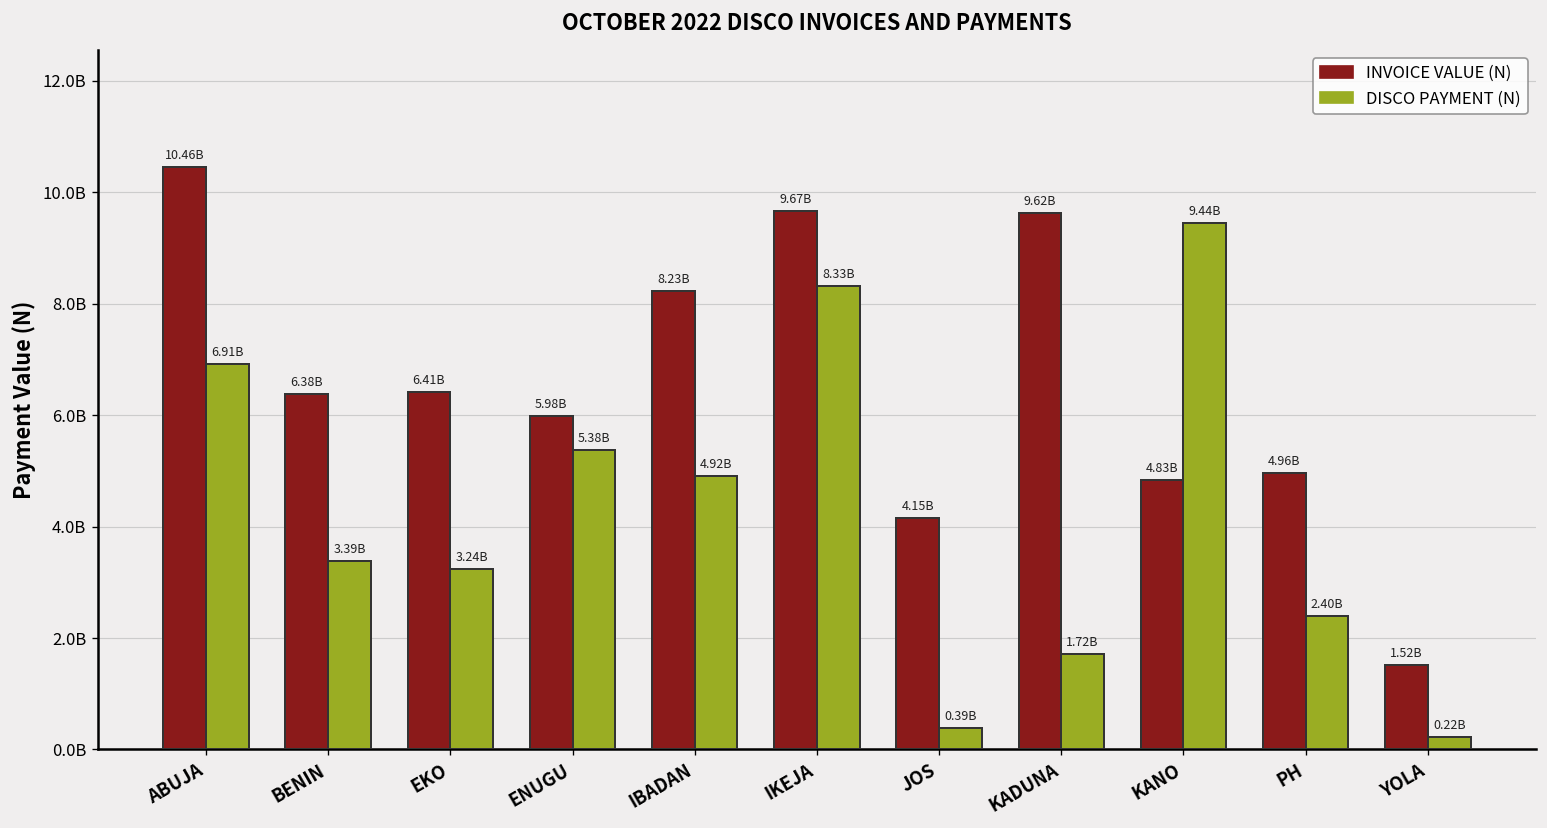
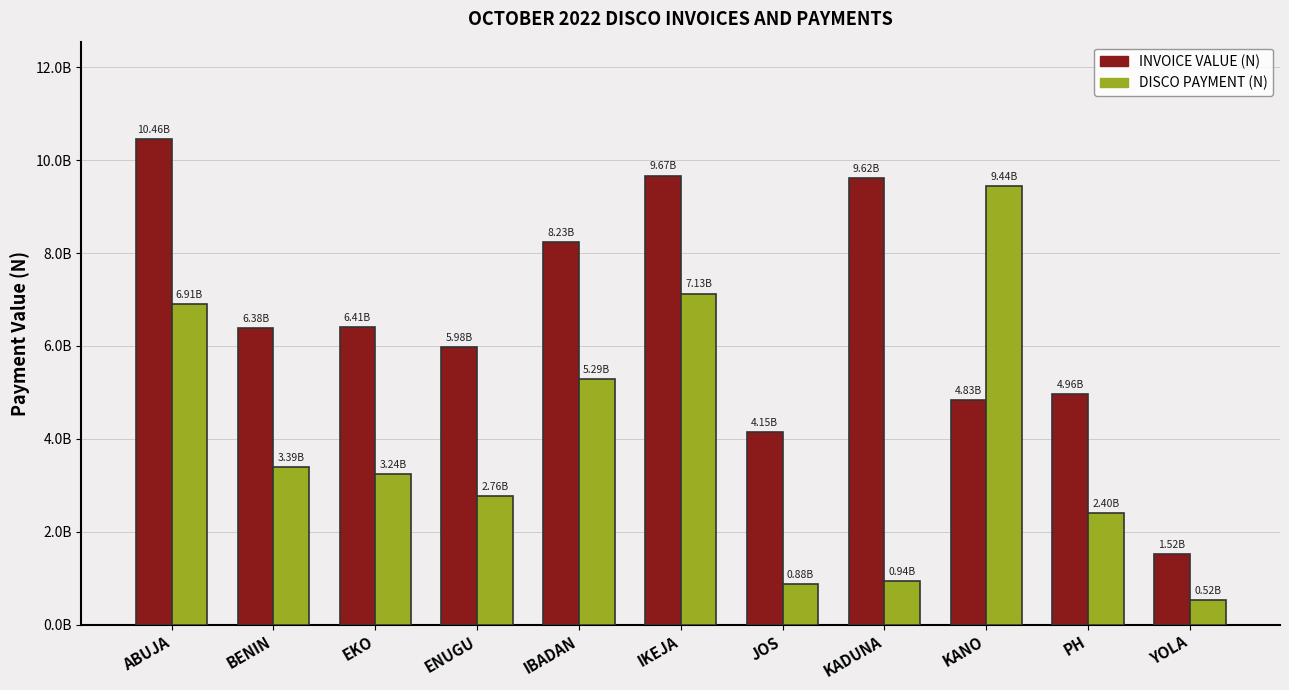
DISCO PAYMENT (N), ENUGU: 5.38B -> 2.76B
DISCO PAYMENT (N), IBADAN: 4.92B -> 5.29B
DISCO PAYMENT (N), IKEJA: 8.33B -> 7.13B
DISCO PAYMENT (N), JOS: 0.39B -> 0.88B
DISCO PAYMENT (N), KADUNA: 1.72B -> 0.94B
DISCO PAYMENT (N), YOLA: 0.22B -> 0.52B
